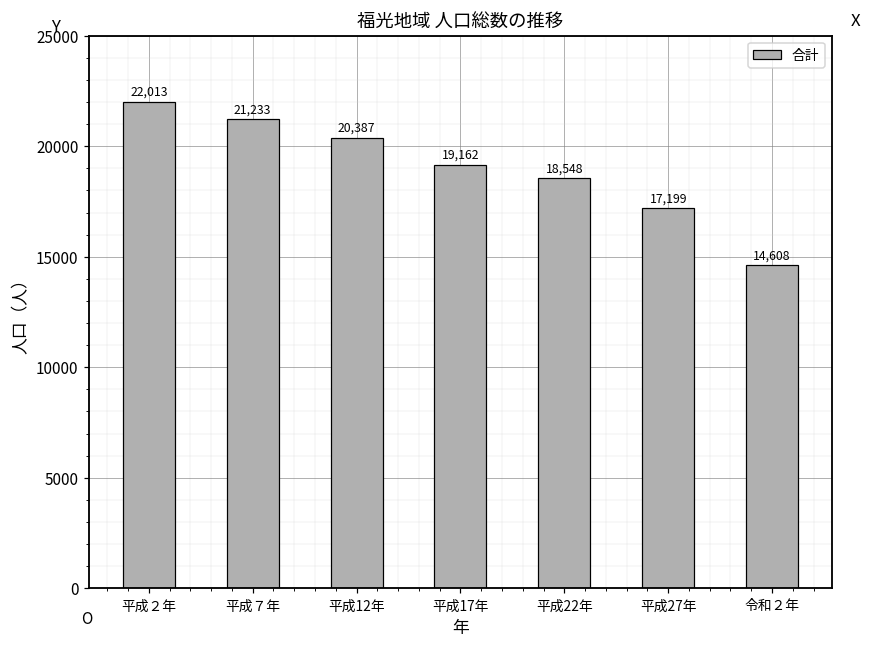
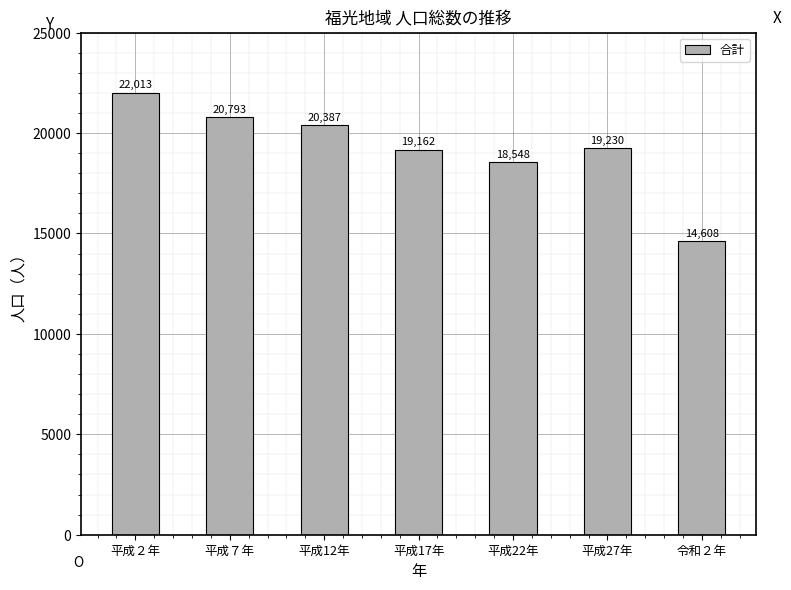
平成７年: 21,233 -> 20,793
平成27年: 17,199 -> 19,230
